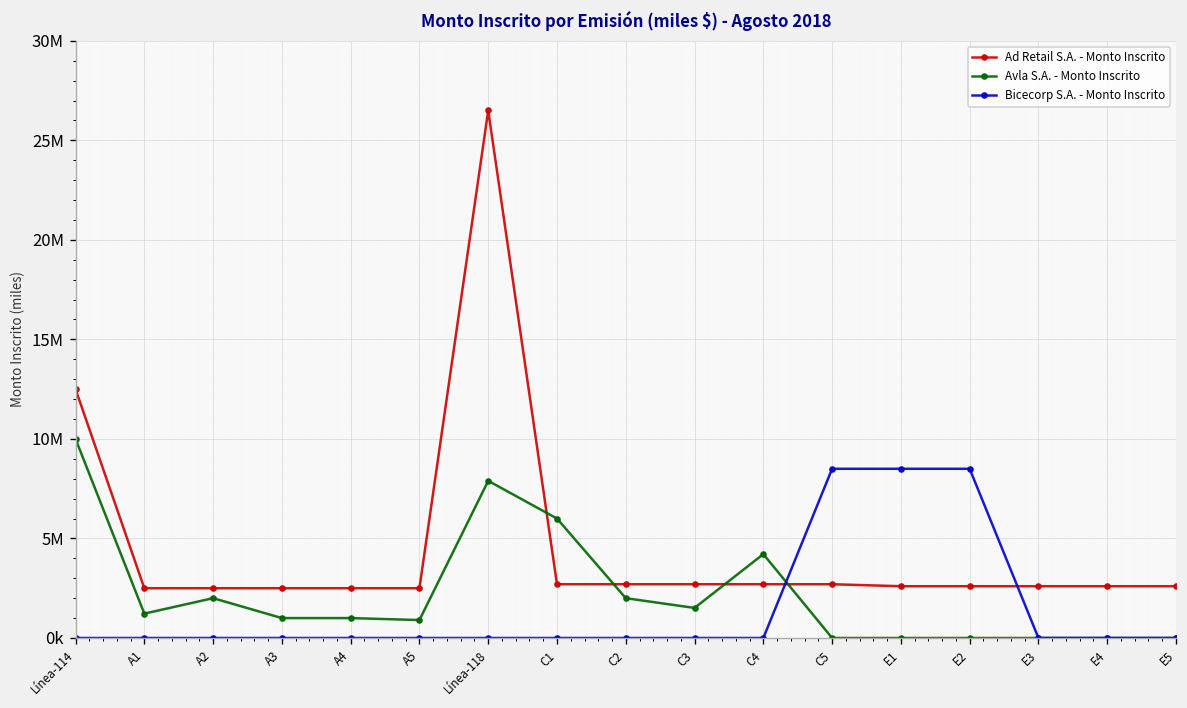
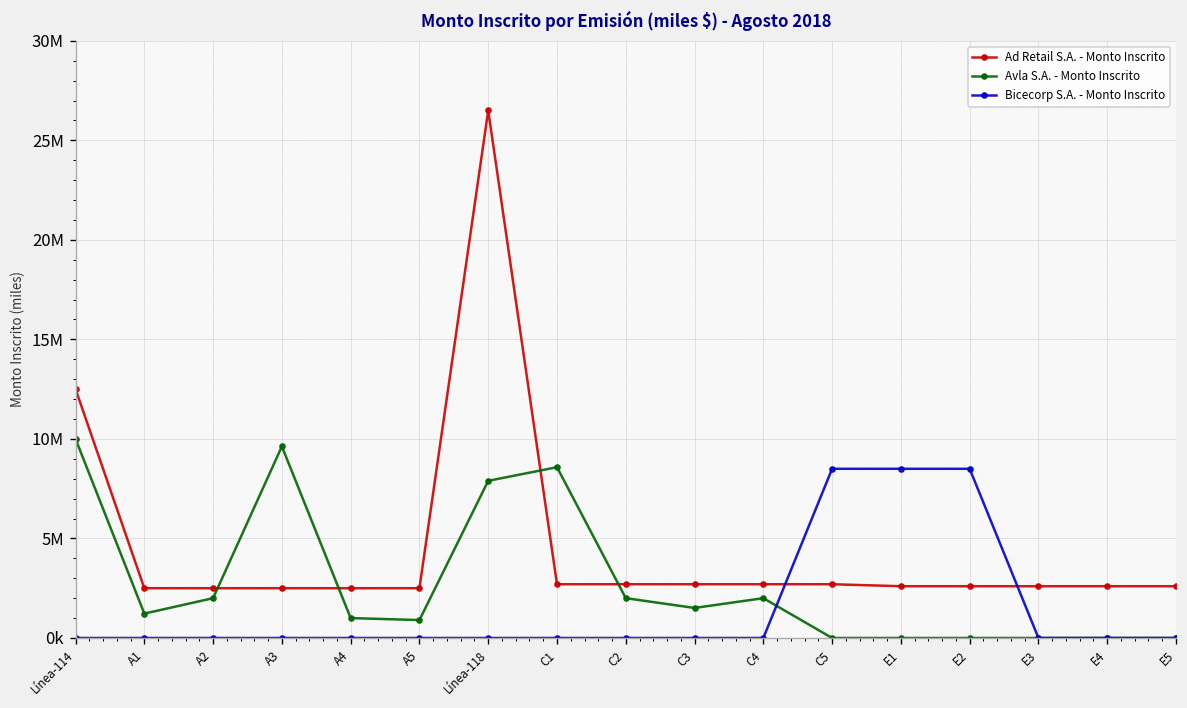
Avla S.A. - Monto Inscrito, A3: 1000000 -> 9600000
Avla S.A. - Monto Inscrito, C1: 6000000 -> 8600000
Avla S.A. - Monto Inscrito, C4: 4200000 -> 2000000
